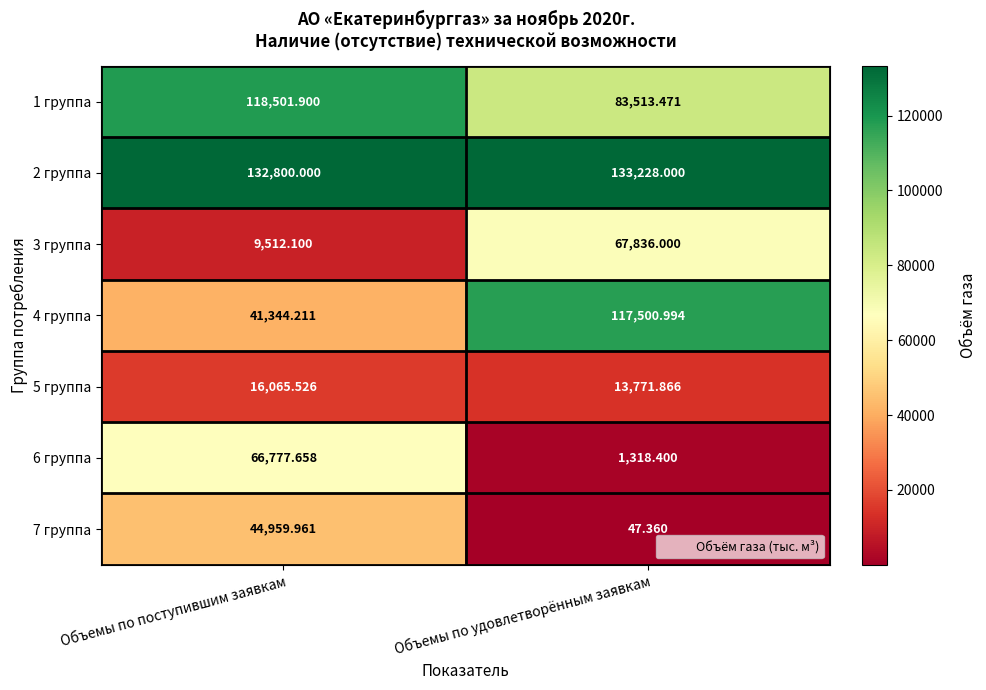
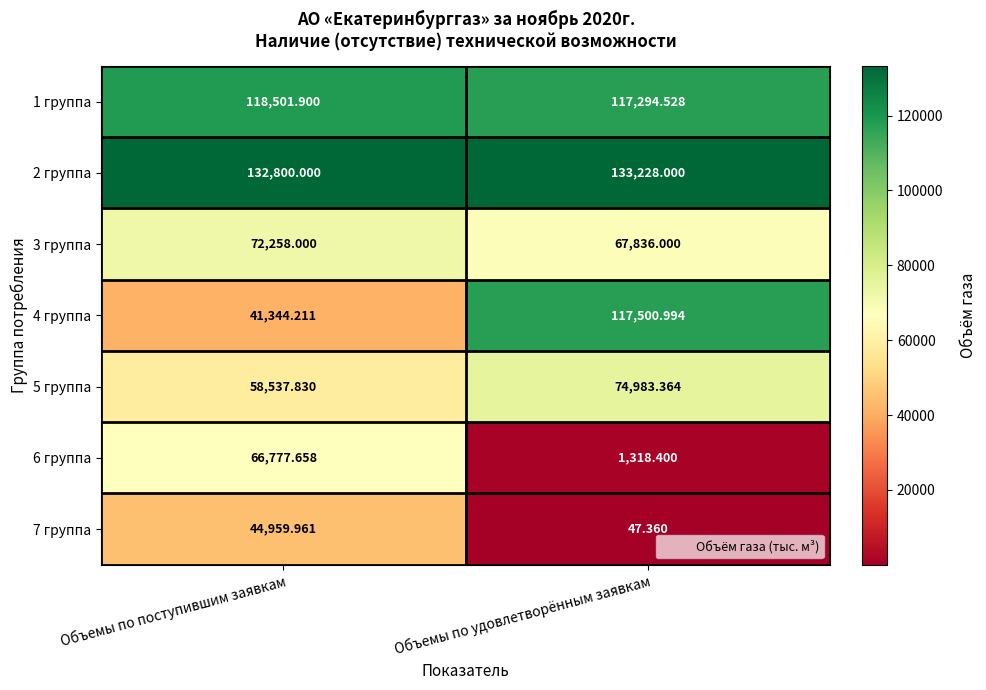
1 группа, Объемы по удовлетворённым заявкам: 83,513.471 -> 117,294.528
3 группа, Объемы по поступившим заявкам: 9,512.100 -> 72,258.000
5 группа, Объемы по поступившим заявкам: 16,065.526 -> 58,537.830
5 группа, Объемы по удовлетворённым заявкам: 13,771.866 -> 74,983.364
